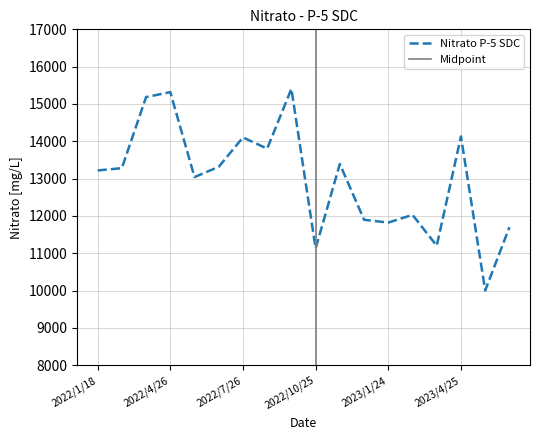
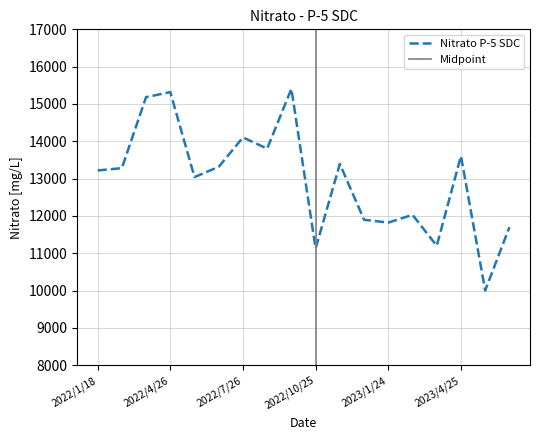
2023/4/25: 14100 -> 13600
